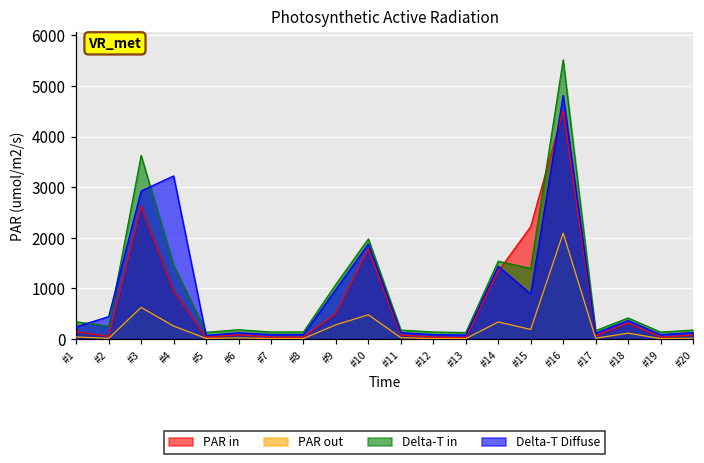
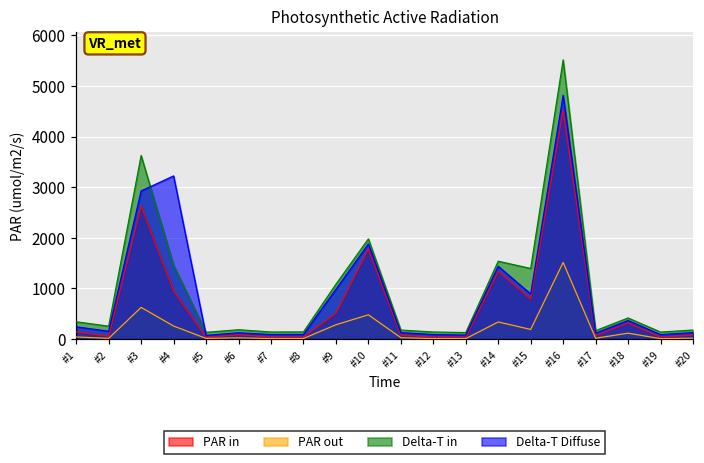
Delta-T Diffuse, #2: 400 -> 200
PAR in, #15: 2200 -> 800
PAR out, #16: 2100 -> 1500
